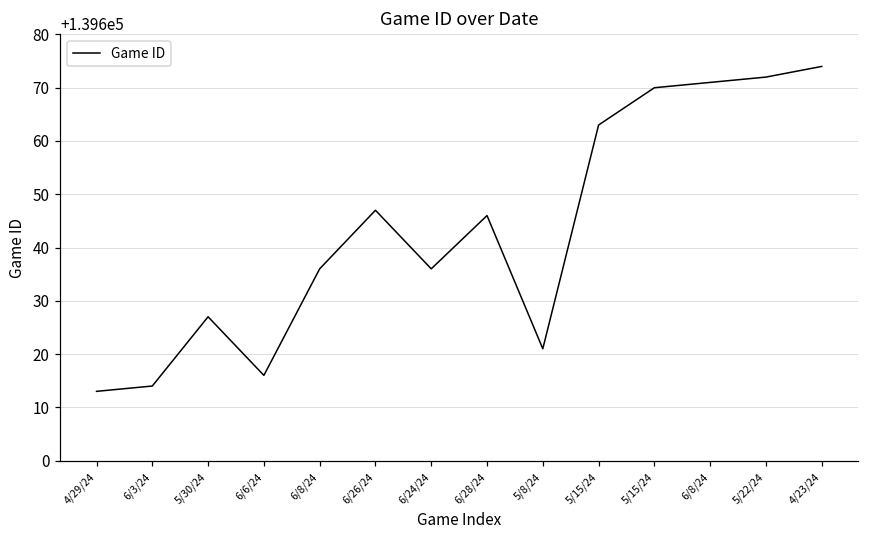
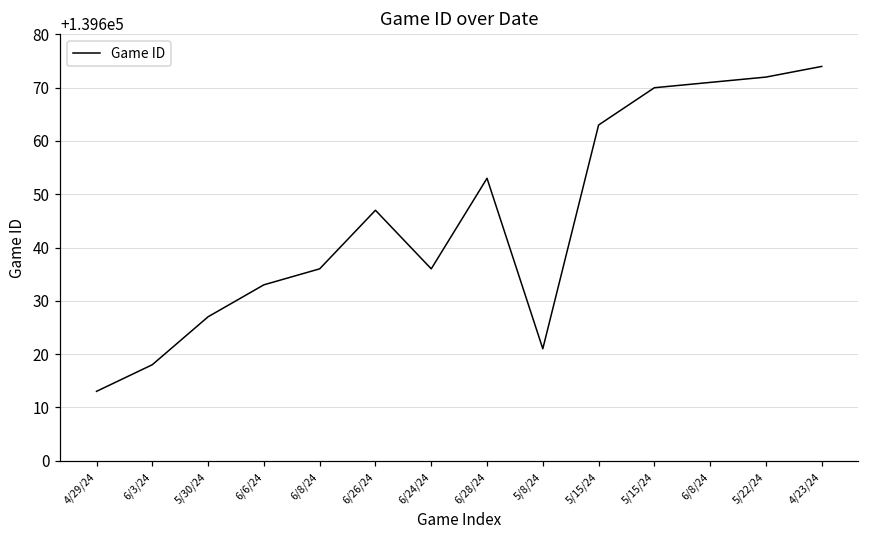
6/3/24: 139614 -> 139618
6/6/24: 139616 -> 139633
6/28/24: 139646 -> 139653
